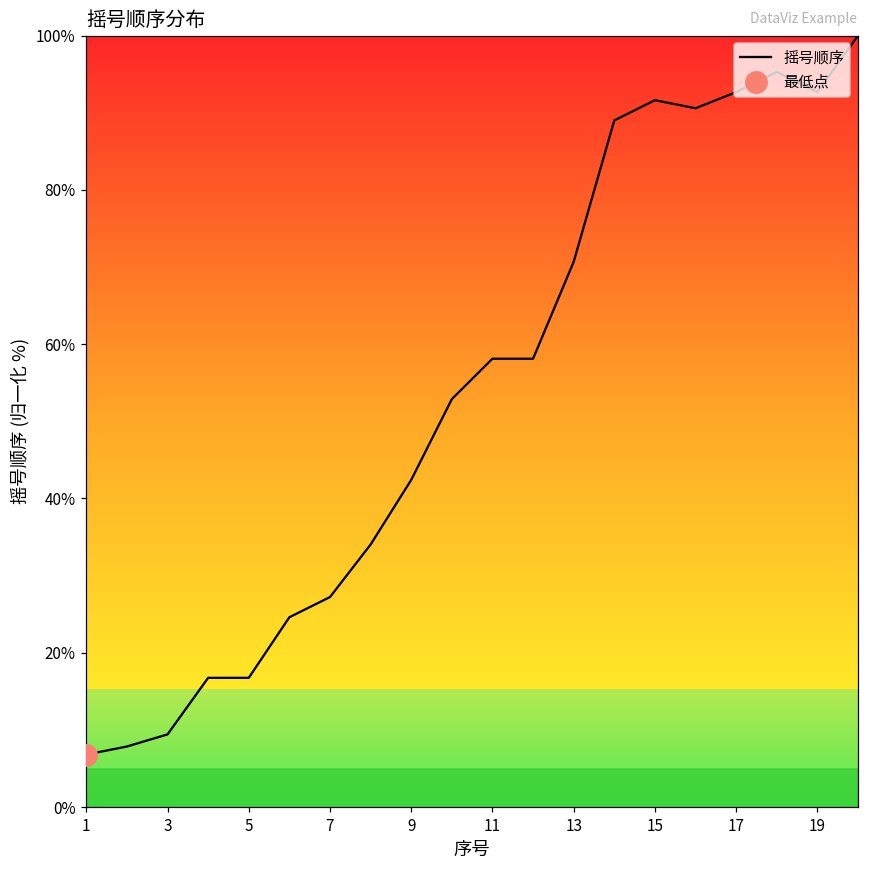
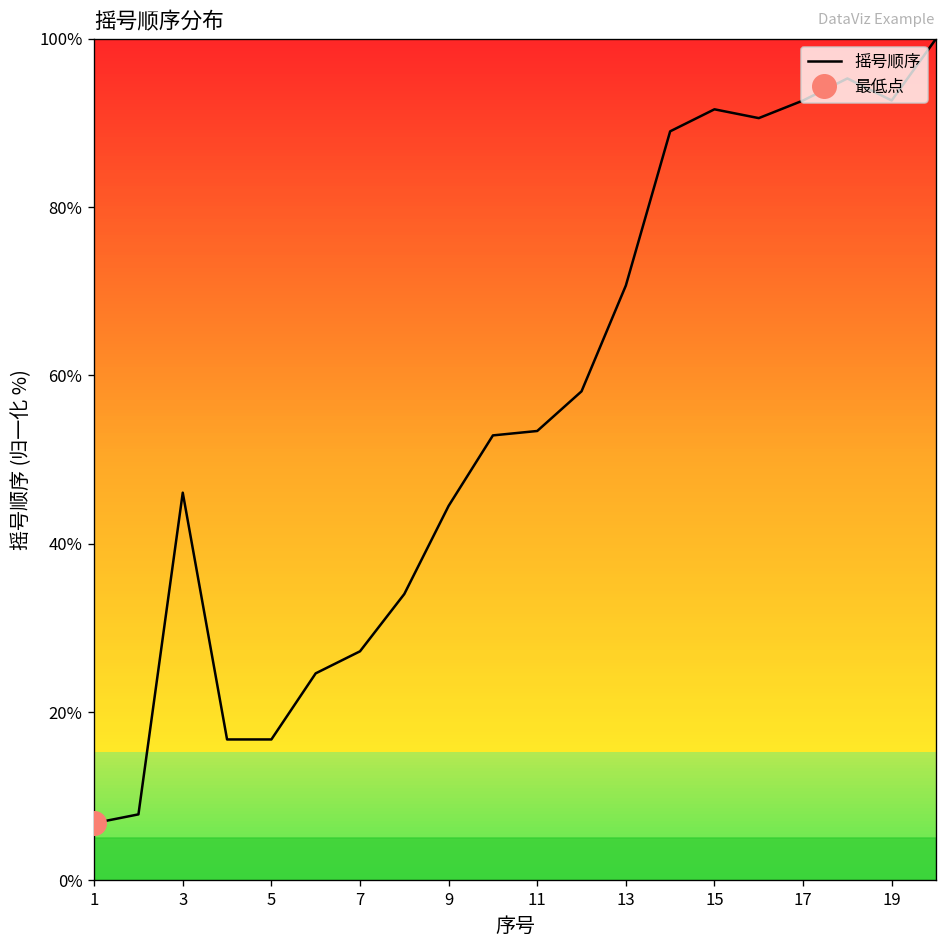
摇号顺序, 3: 9% -> 46%
摇号顺序, 9: 42% -> 45%
摇号顺序, 11: 58% -> 53%
